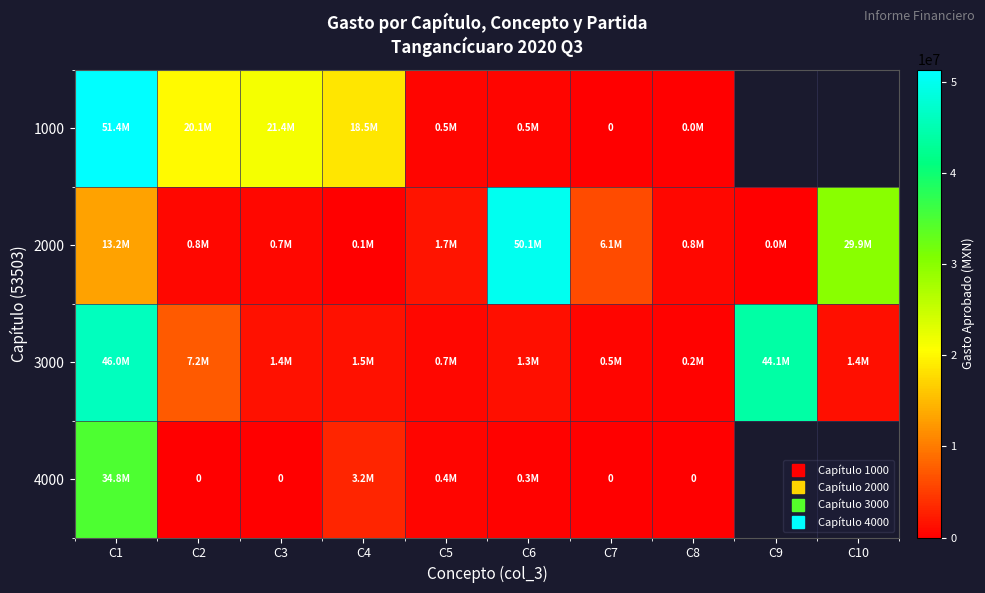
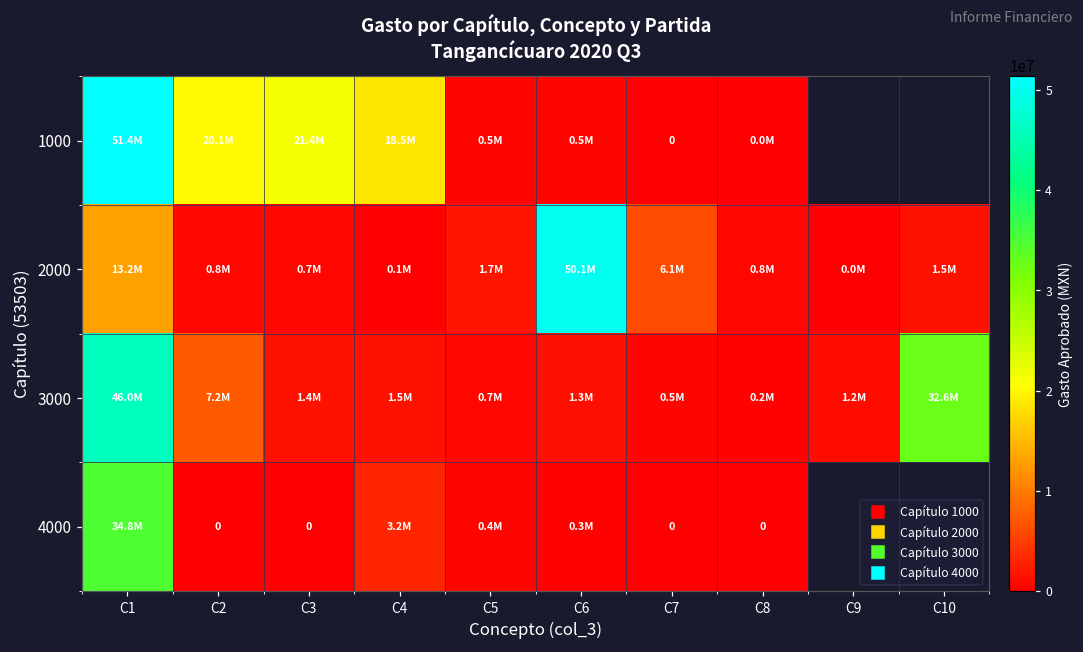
2000, C10: 29.9M -> 1.5M
3000, C9: 44.1M -> 1.2M
3000, C10: 1.4M -> 32.6M
